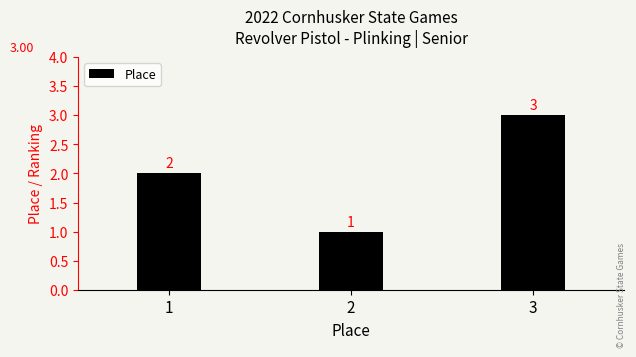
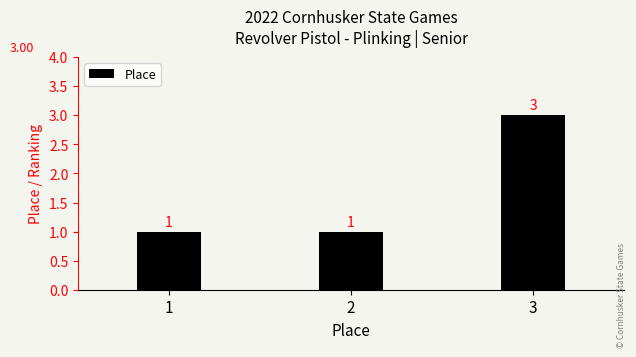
1: 2 -> 1
